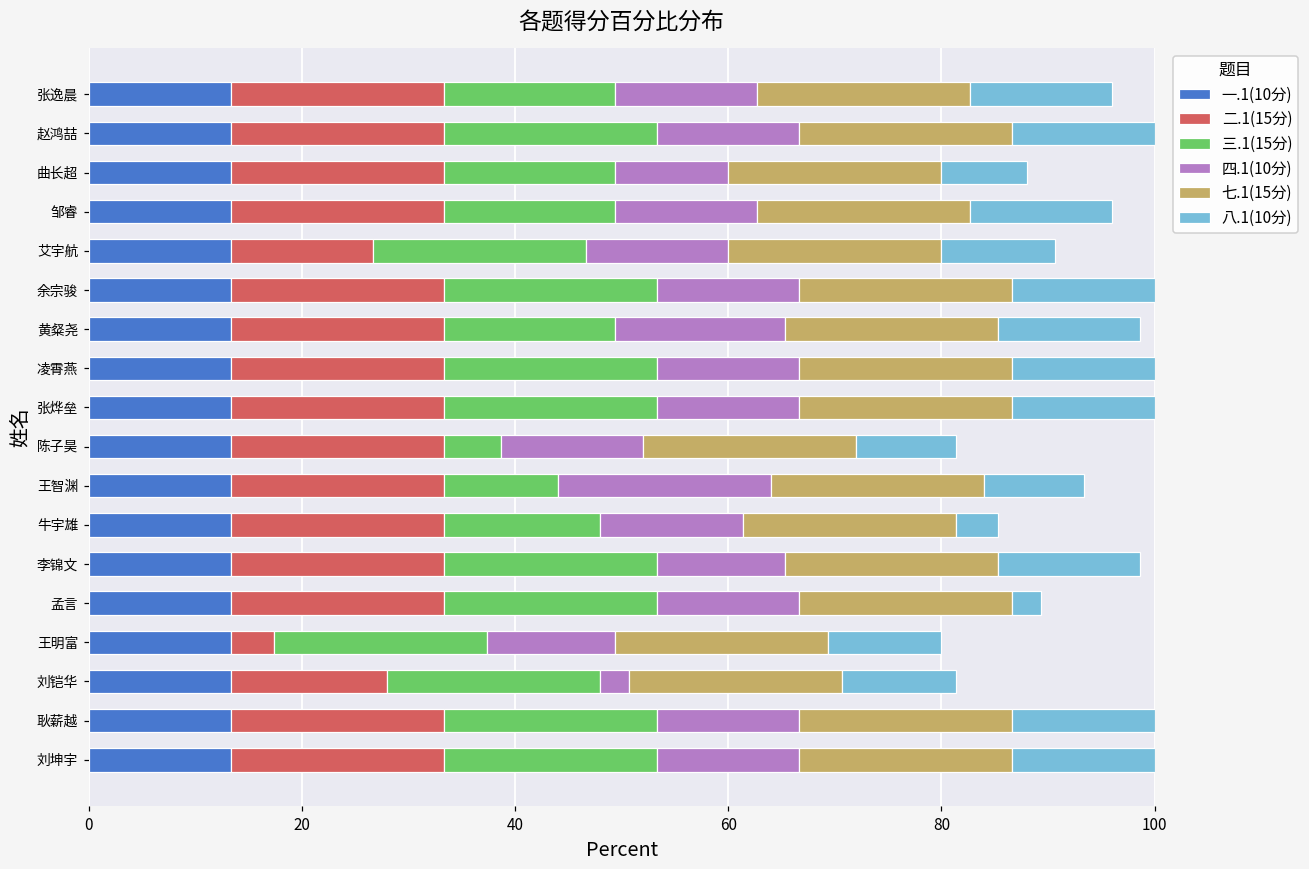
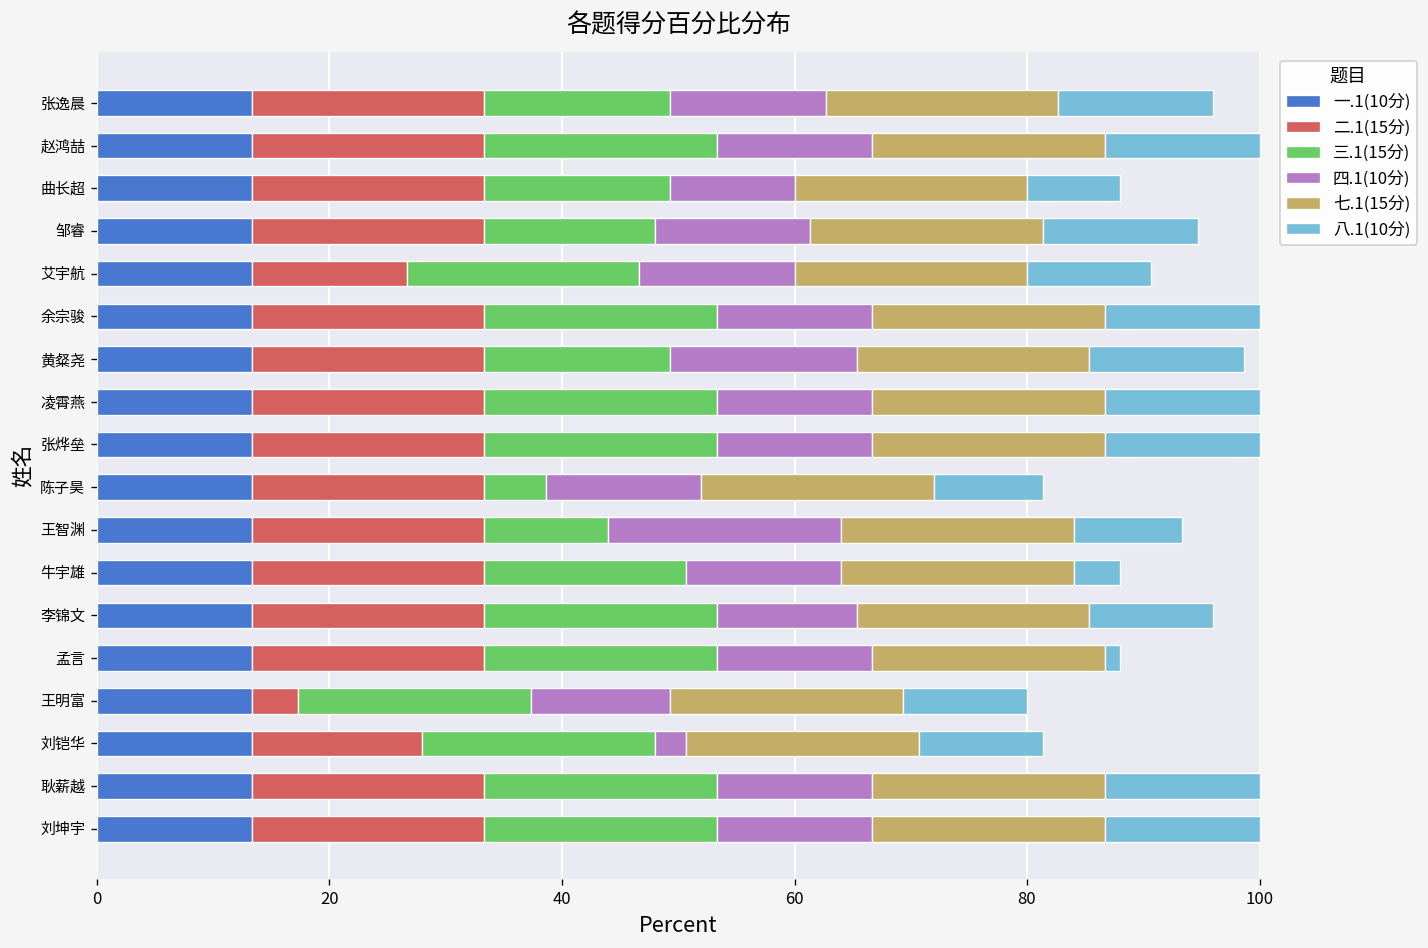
三.1(15分), 邹睿: 16 -> 15
三.1(15分), 牛宇雄: 15 -> 17
八.1(10分), 李锦文: 13 -> 11
八.1(10分), 孟言: 3 -> 1
